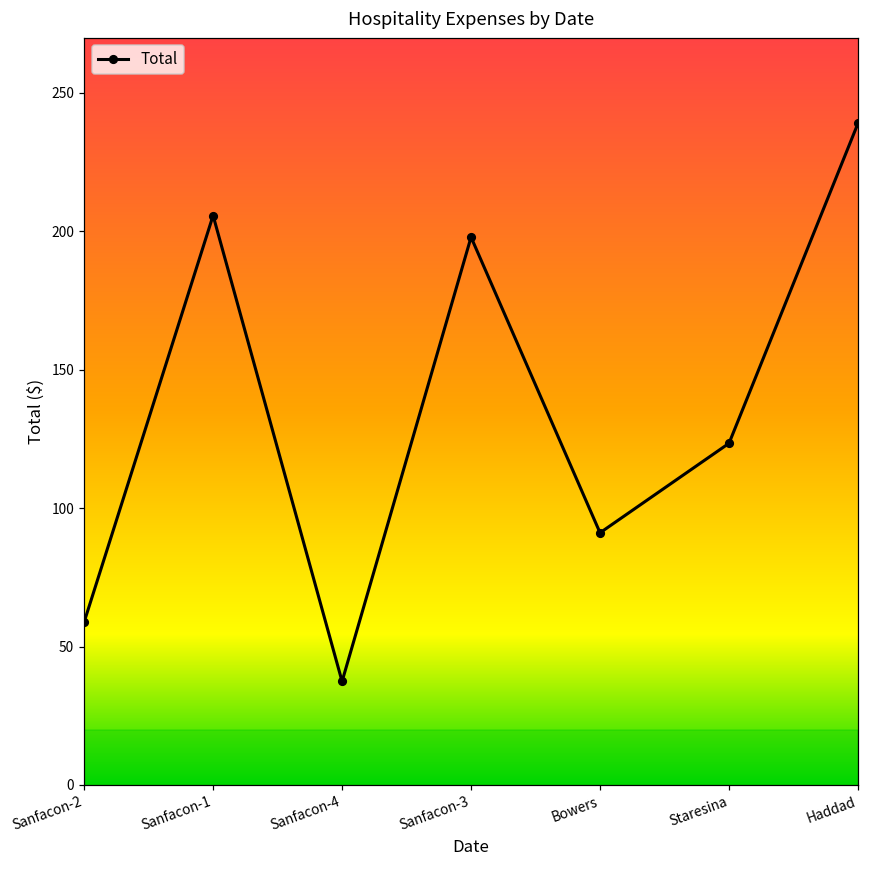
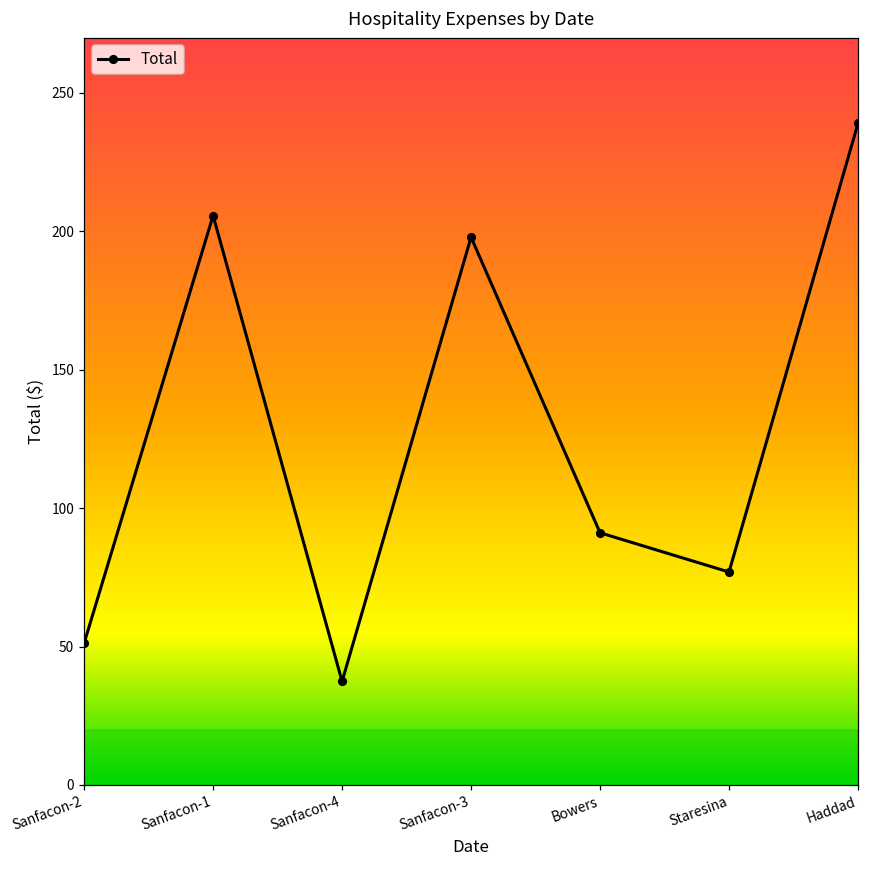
Sanfacon-2: 59 -> 51
Staresina: 123 -> 77
